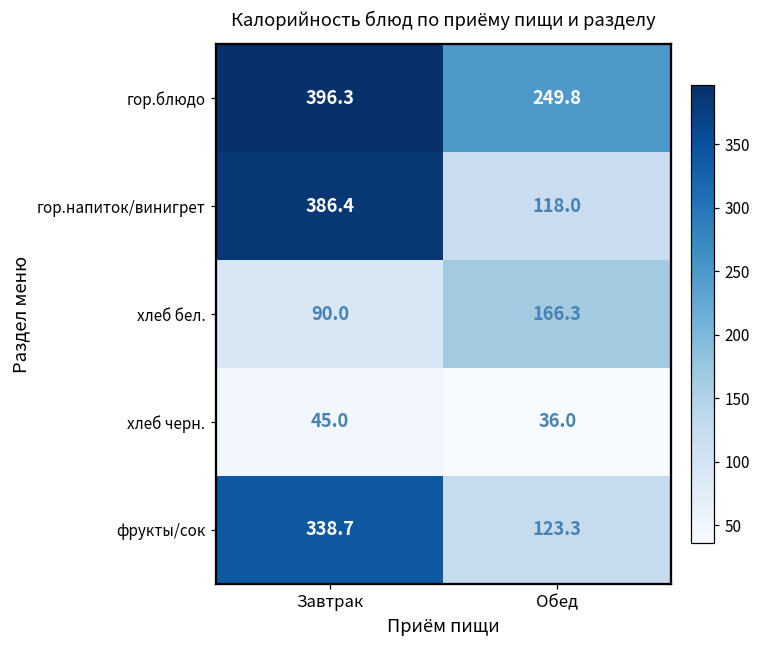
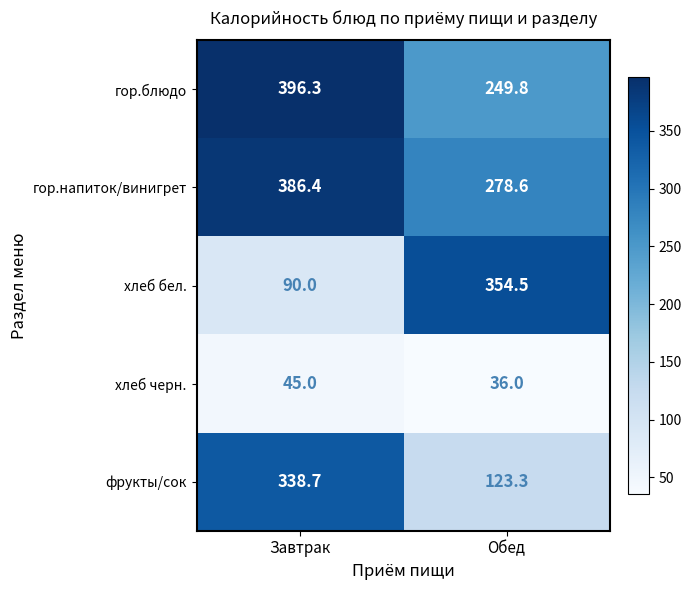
гор.напиток/винигрет, Обед: 118.0 -> 278.6
хлеб бел., Обед: 166.3 -> 354.5
